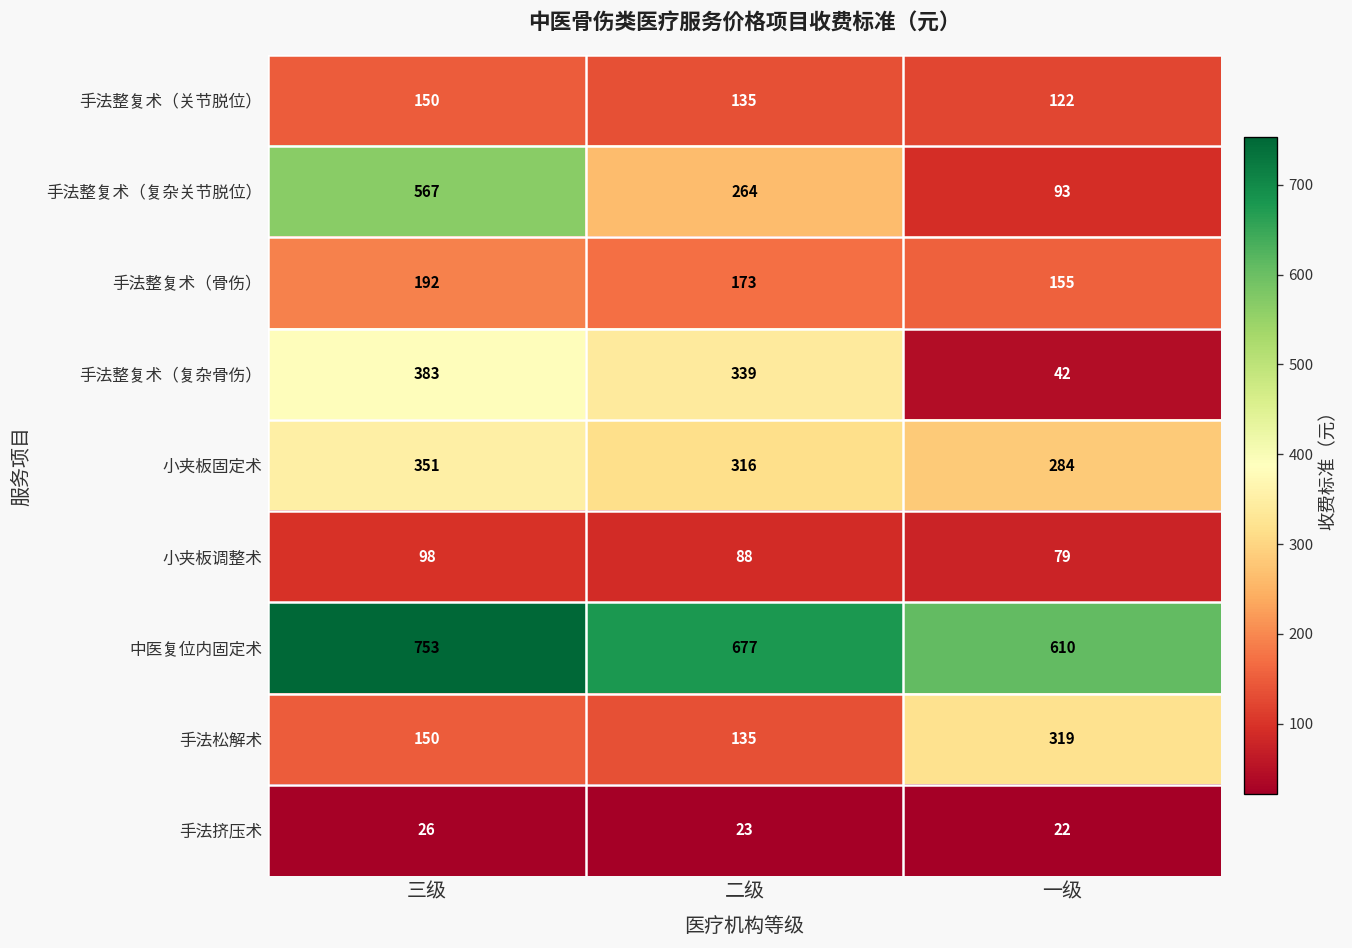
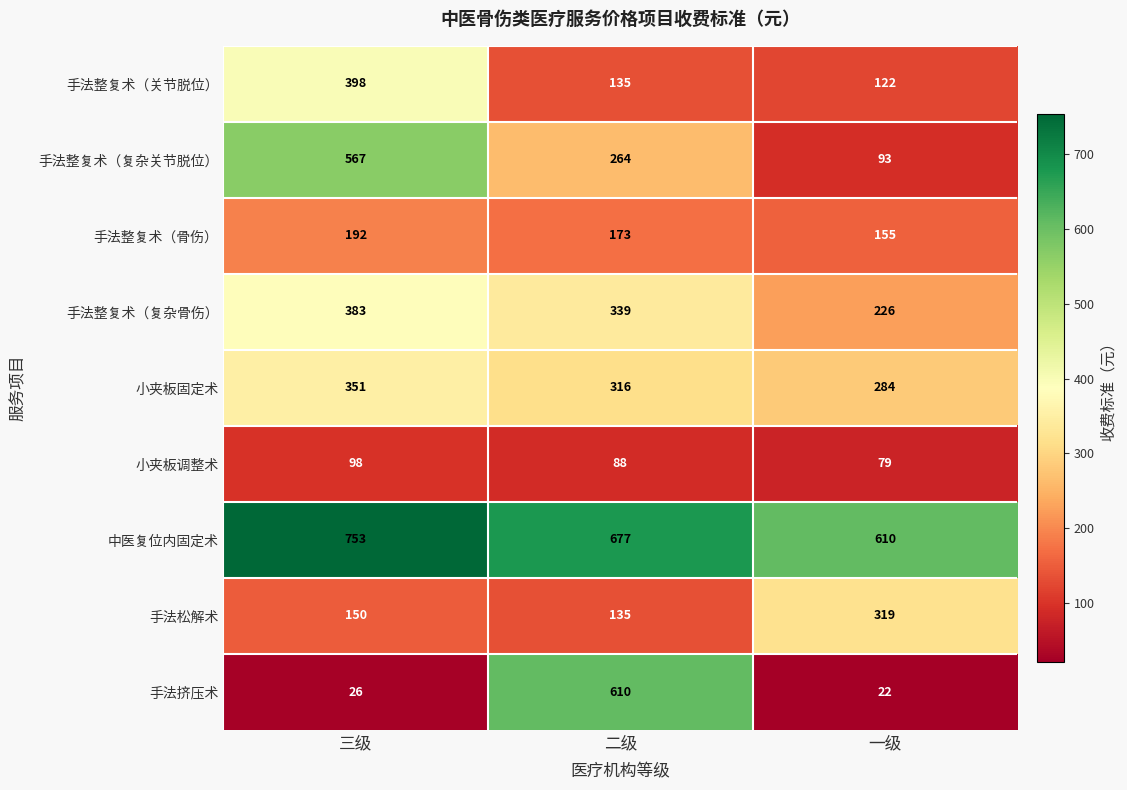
手法整复术（关节脱位）, 三级: 150 -> 398
手法整复术（复杂骨伤）, 一级: 42 -> 226
手法挤压术, 二级: 23 -> 610
